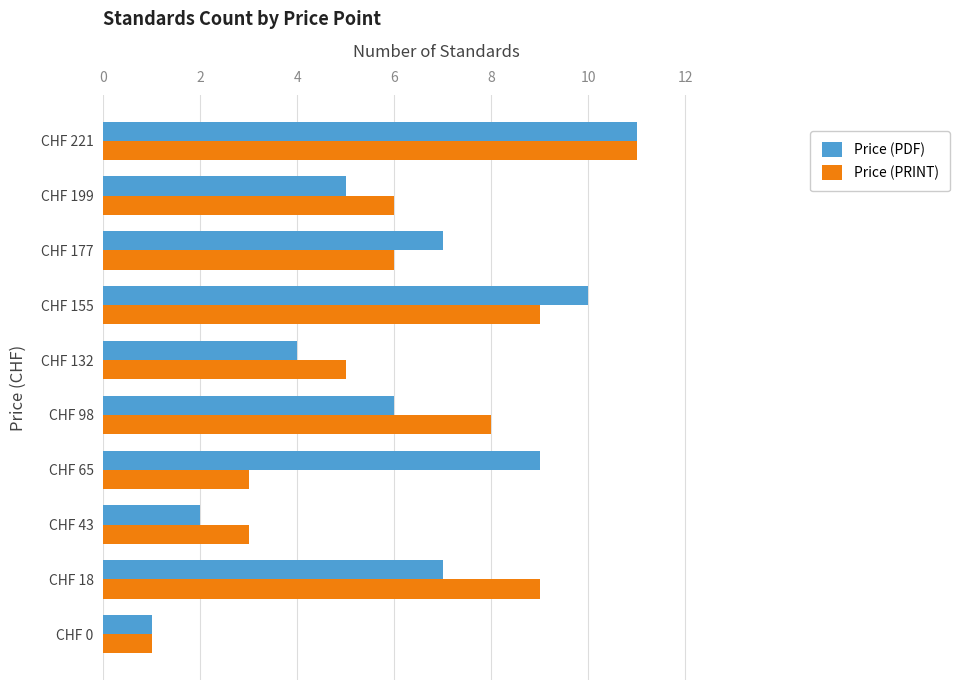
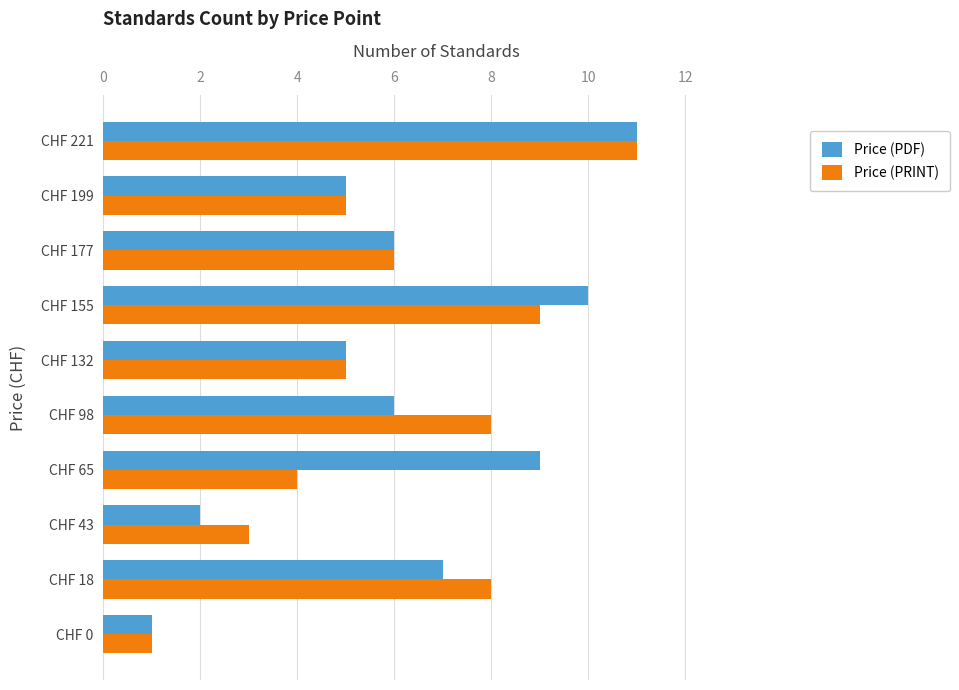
Price (PRINT), CHF 199: 6 -> 5
Price (PDF), CHF 177: 7 -> 6
Price (PDF), CHF 132: 4 -> 5
Price (PRINT), CHF 65: 3 -> 4
Price (PRINT), CHF 18: 9 -> 8
